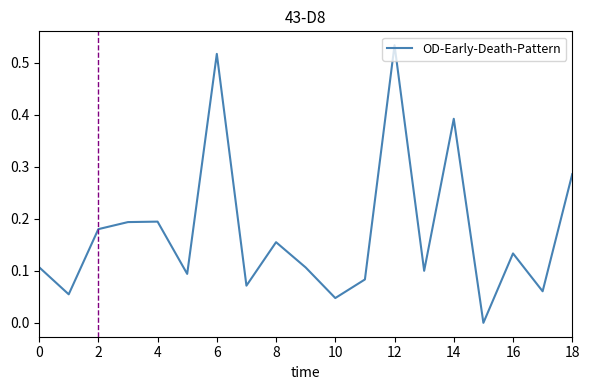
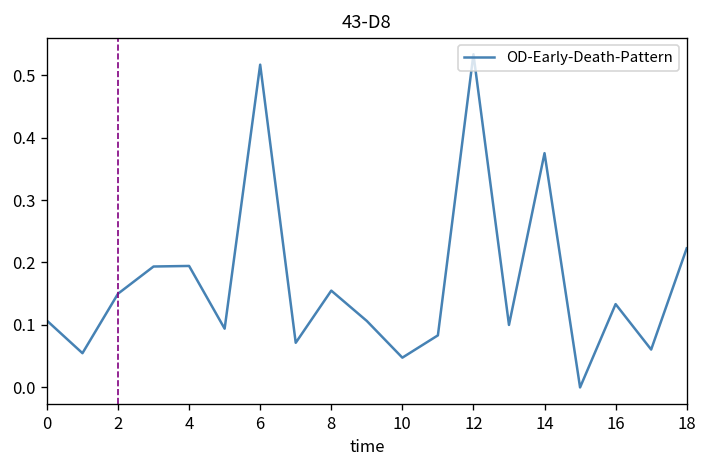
2: 0.18 -> 0.15
14: 0.39 -> 0.38
18: 0.29 -> 0.22
